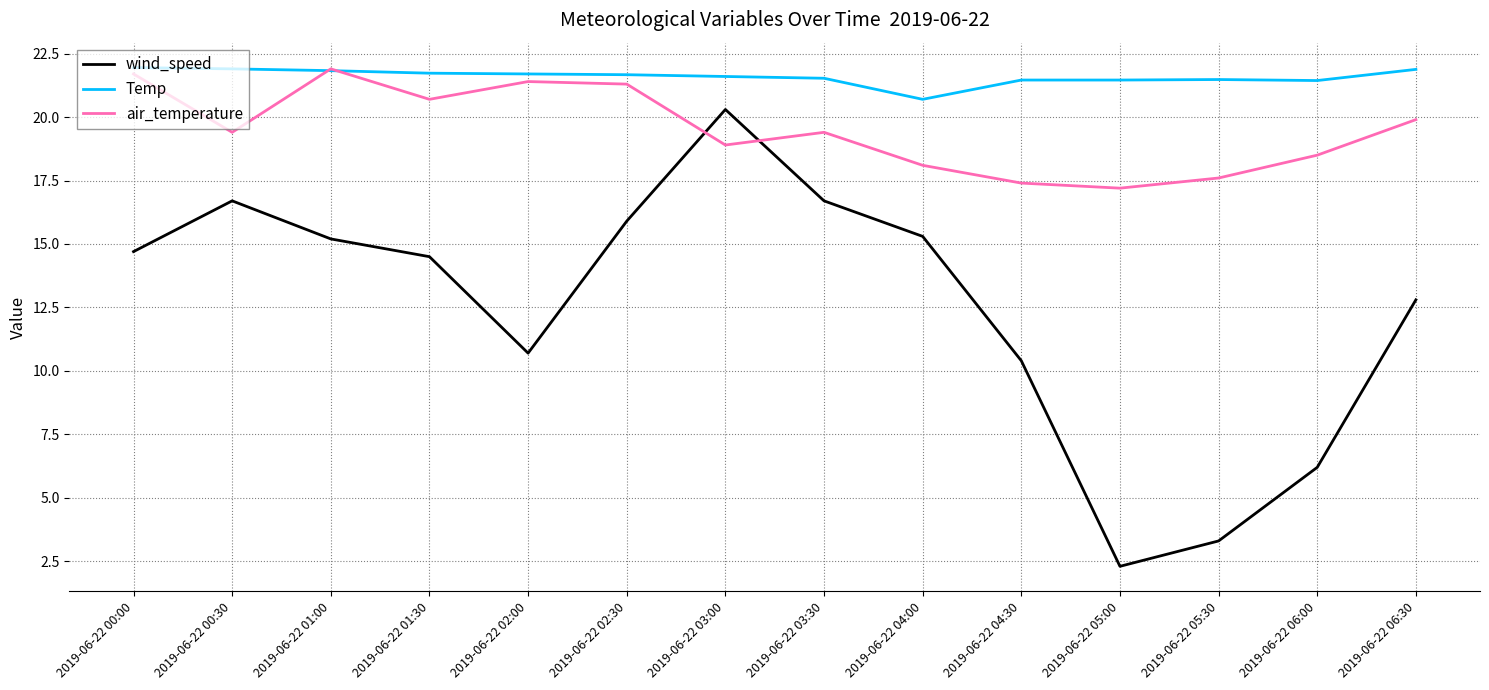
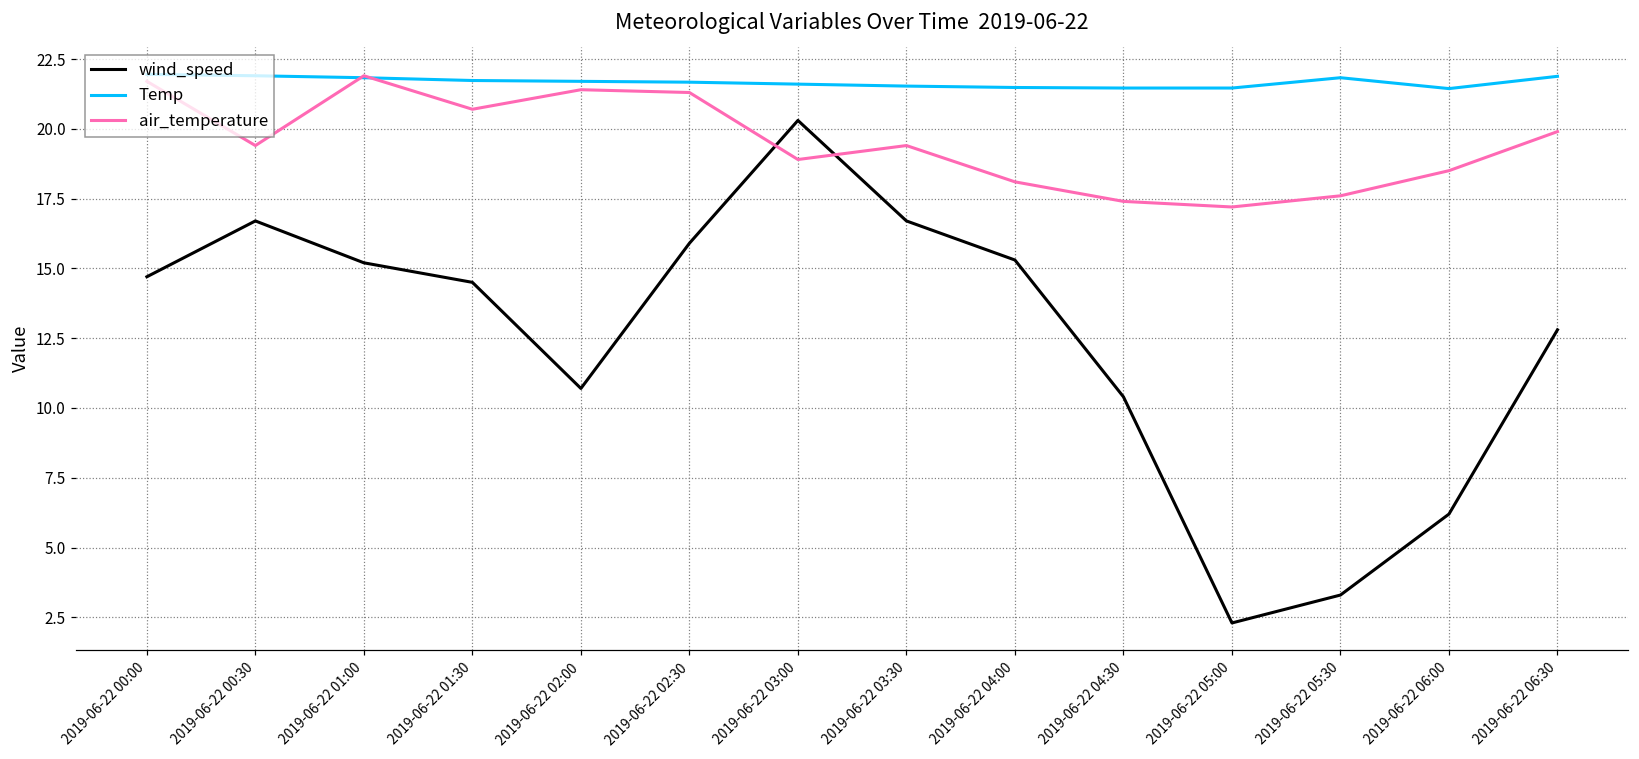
Temp, 2019-06-22 04:00: 20.7 -> 21.5
Temp, 2019-06-22 05:30: 21.5 -> 21.8
